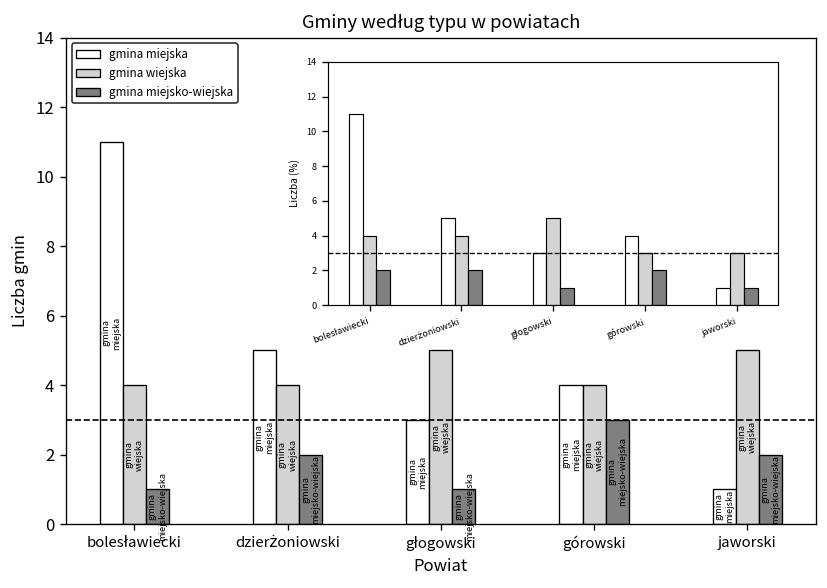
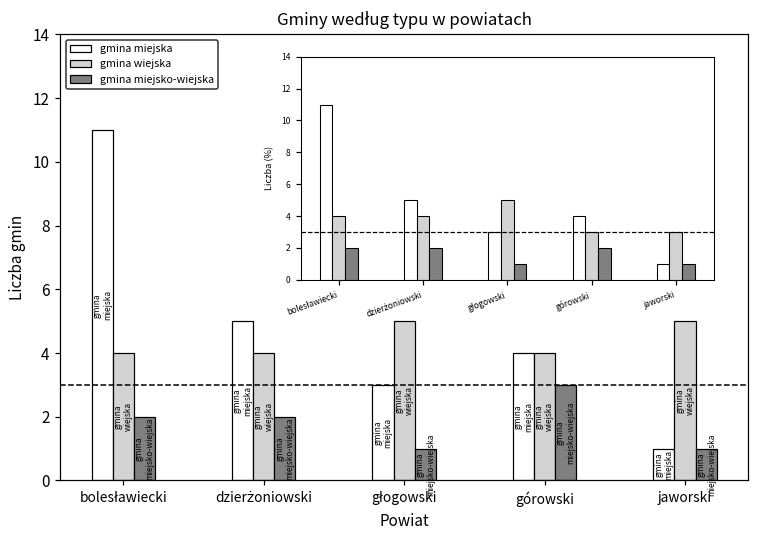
gmina miejsko-wiejska, bolesławiecki: 1 -> 2
gmina miejsko-wiejska, jaworski: 2 -> 1
